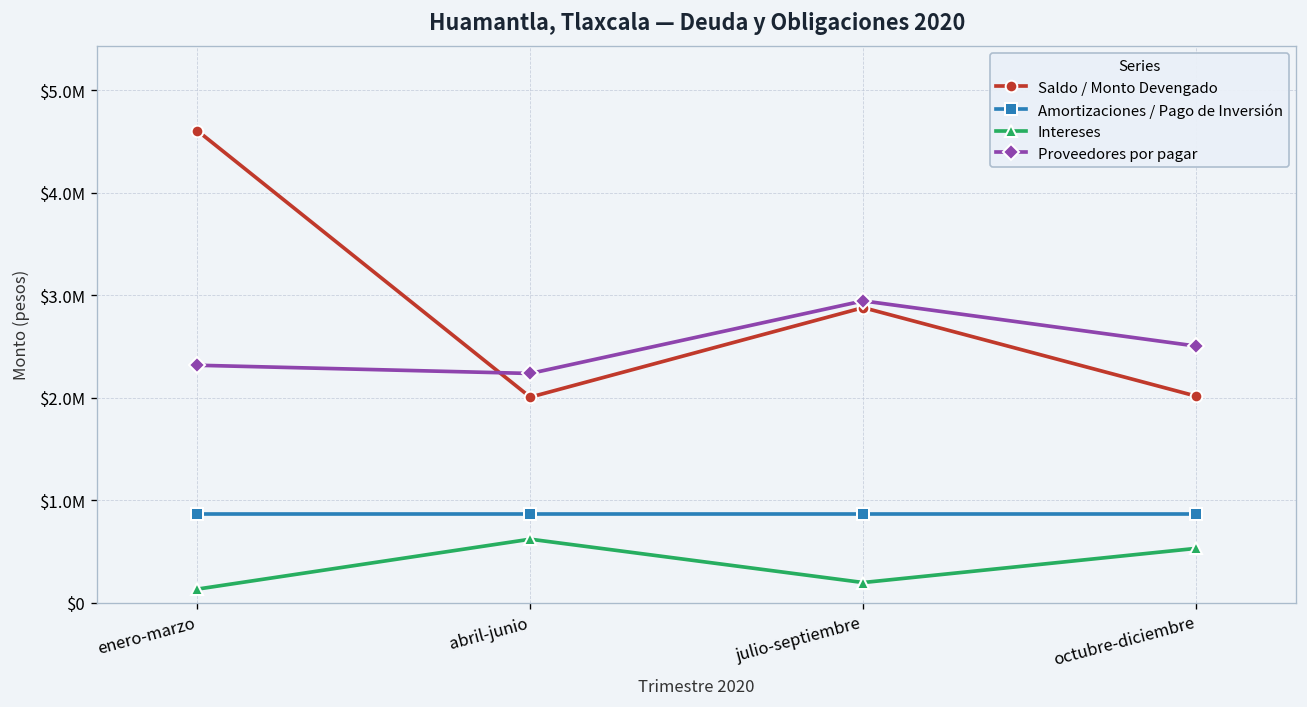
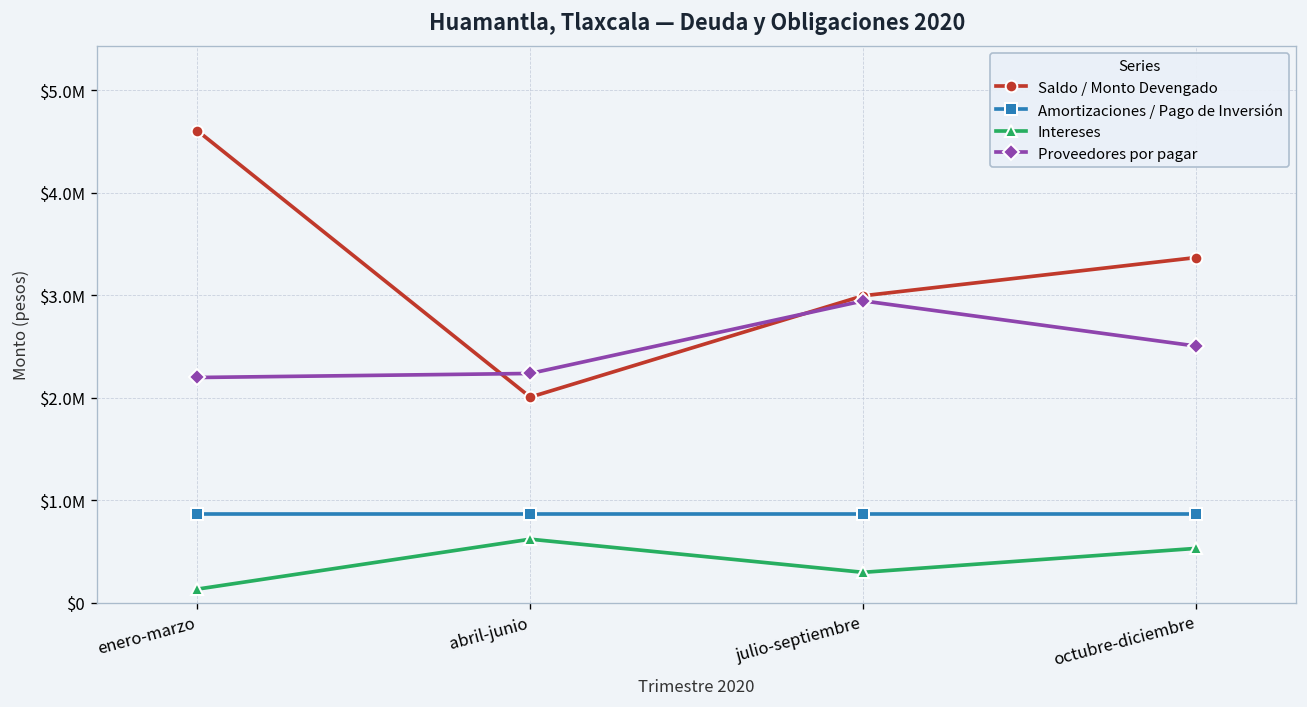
Proveedores por pagar, enero-marzo: $2300000 -> $2200000
Saldo / Monto Devengado, julio-septiembre: $2900000 -> $3000000
Intereses, julio-septiembre: $200000 -> $300000
Saldo / Monto Devengado, octubre-diciembre: $2000000 -> $3400000
